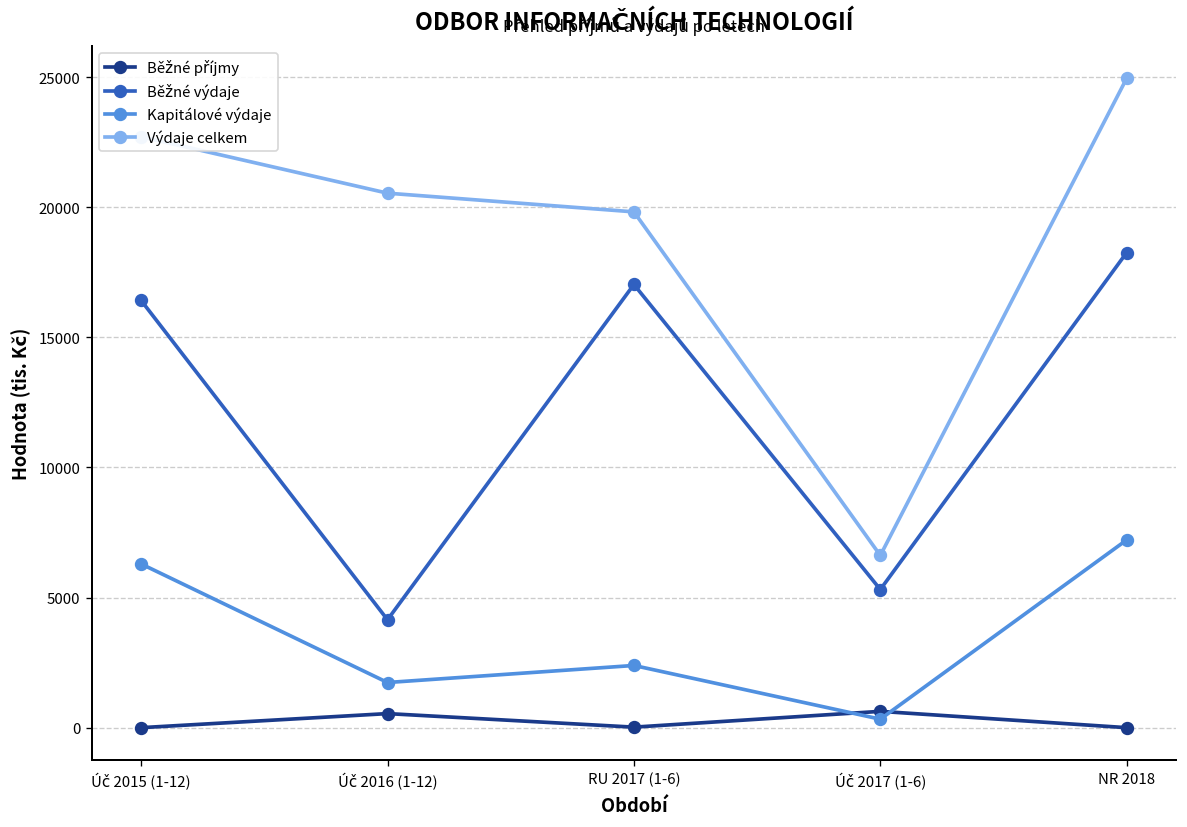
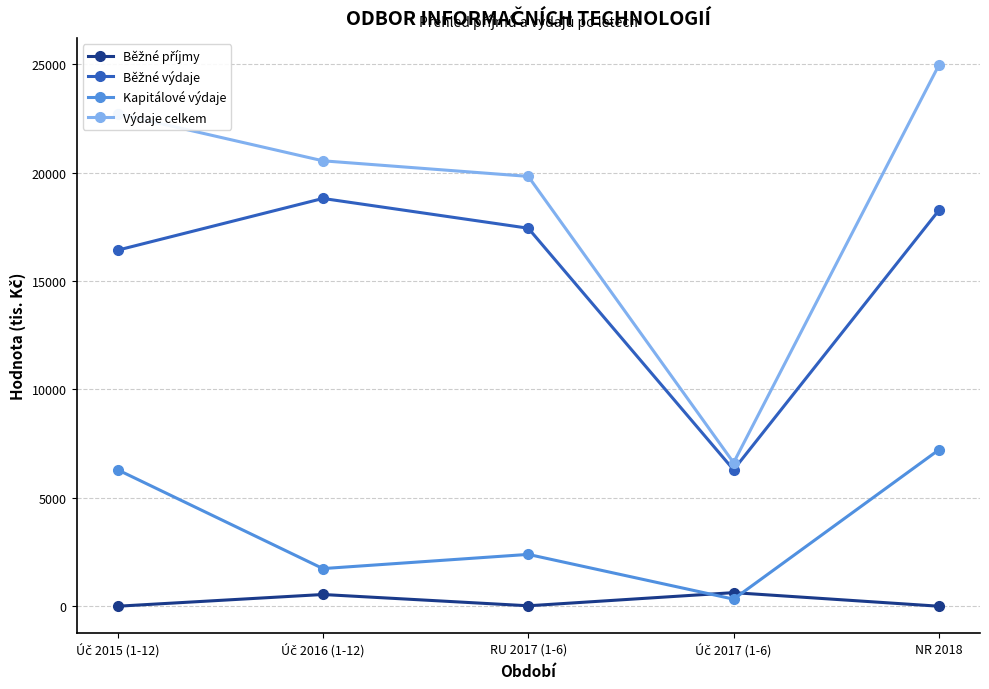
Běžné výdaje, Úč 2016 (1-12): 4100 -> 18800
Běžné výdaje, RU 2017 (1-6): 17000 -> 17400
Běžné výdaje, Úč 2017 (1-6): 5300 -> 6300
